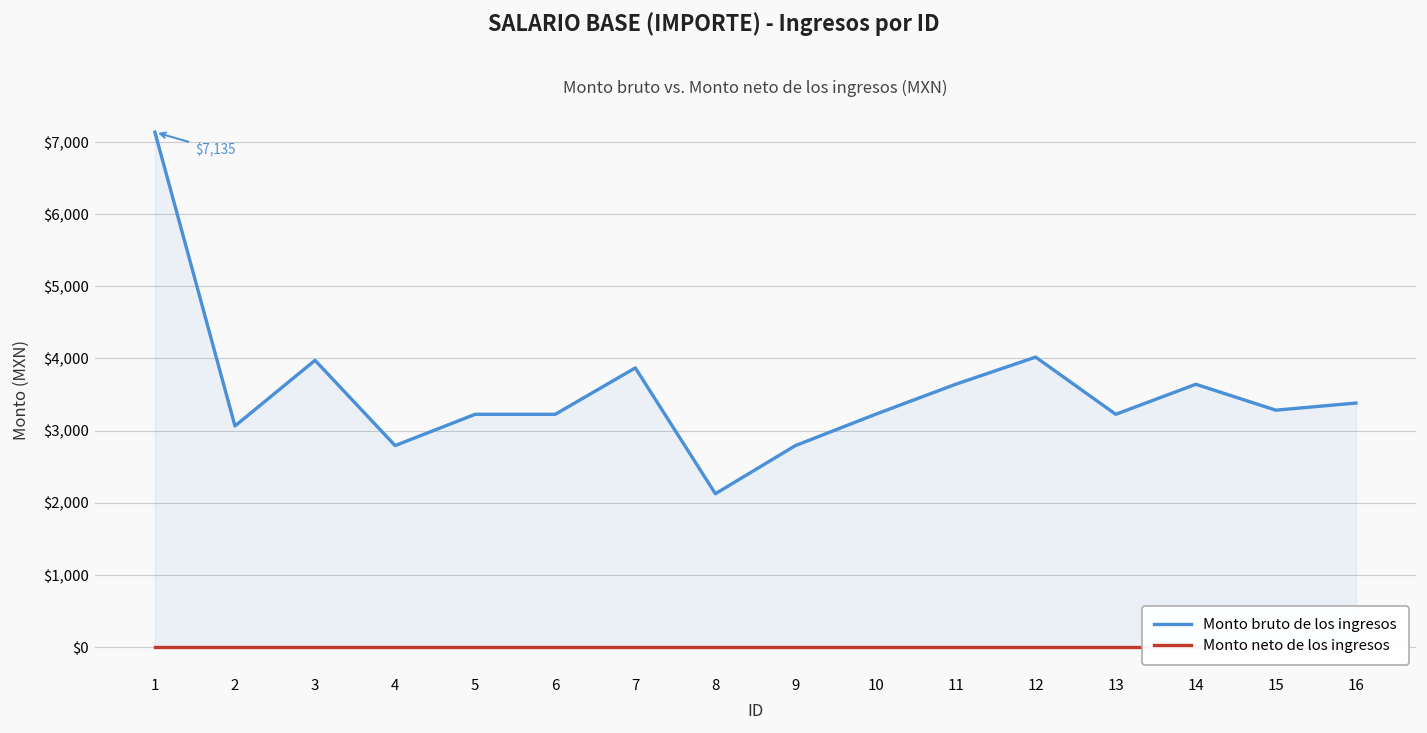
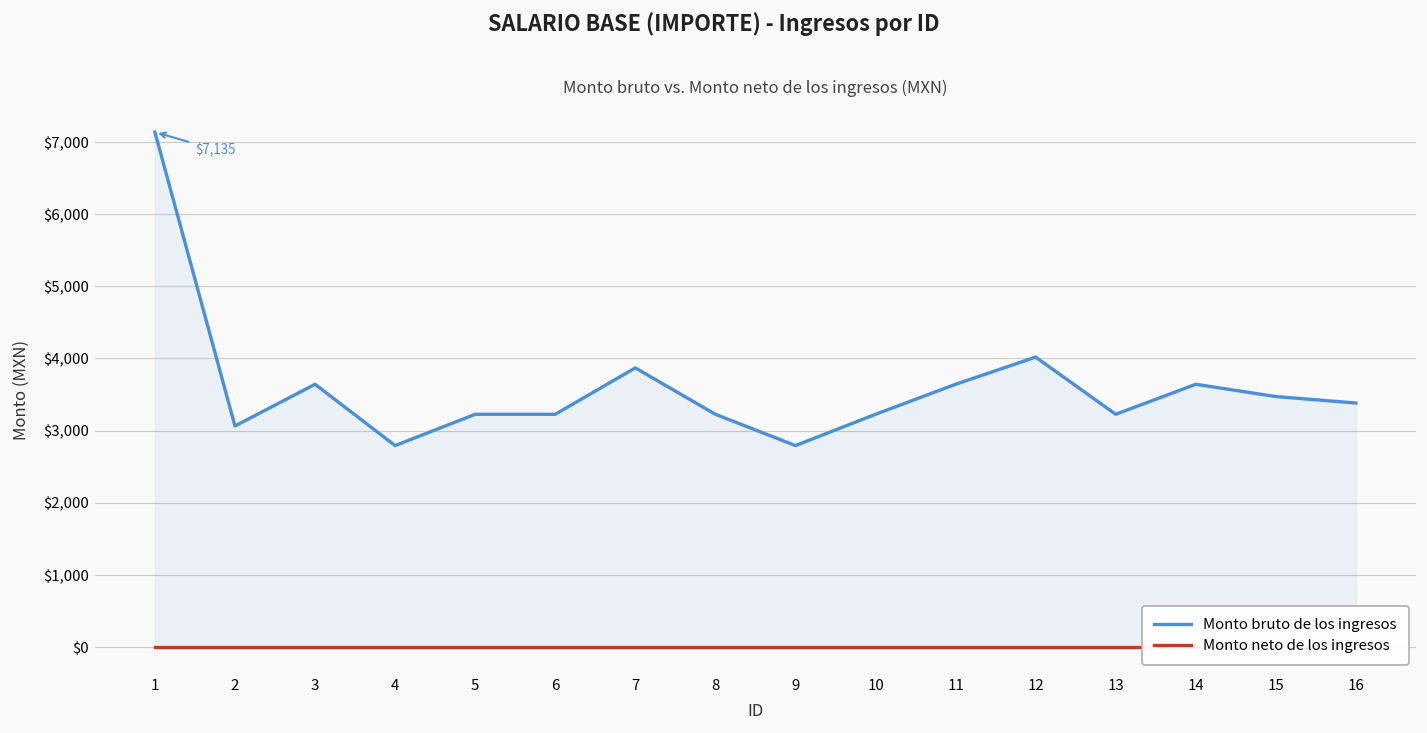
Monto bruto de los ingresos, 3: $4,000 -> $3,600
Monto bruto de los ingresos, 8: $2,100 -> $3,200
Monto bruto de los ingresos, 15: $3,300 -> $3,500
